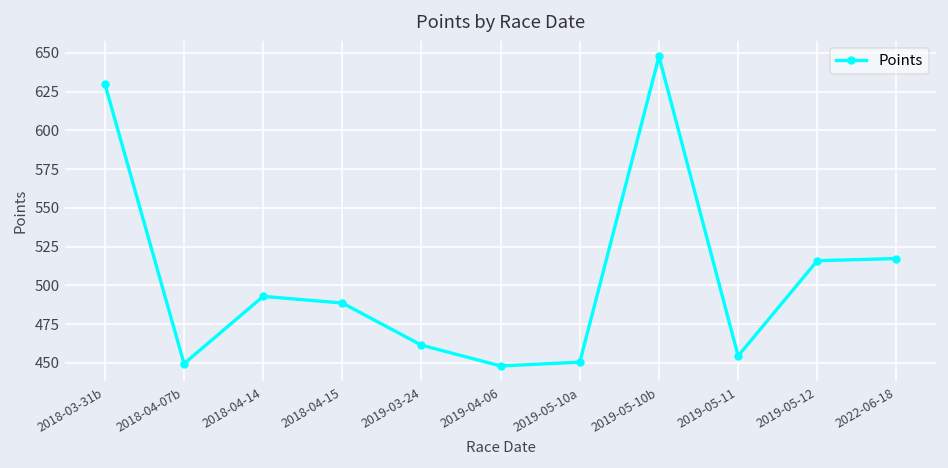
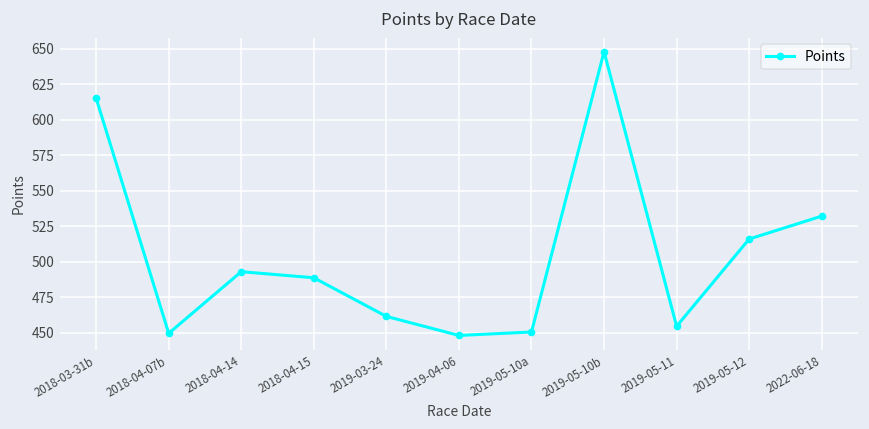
2018-03-31b: 630 -> 615
2022-06-18: 517 -> 532
